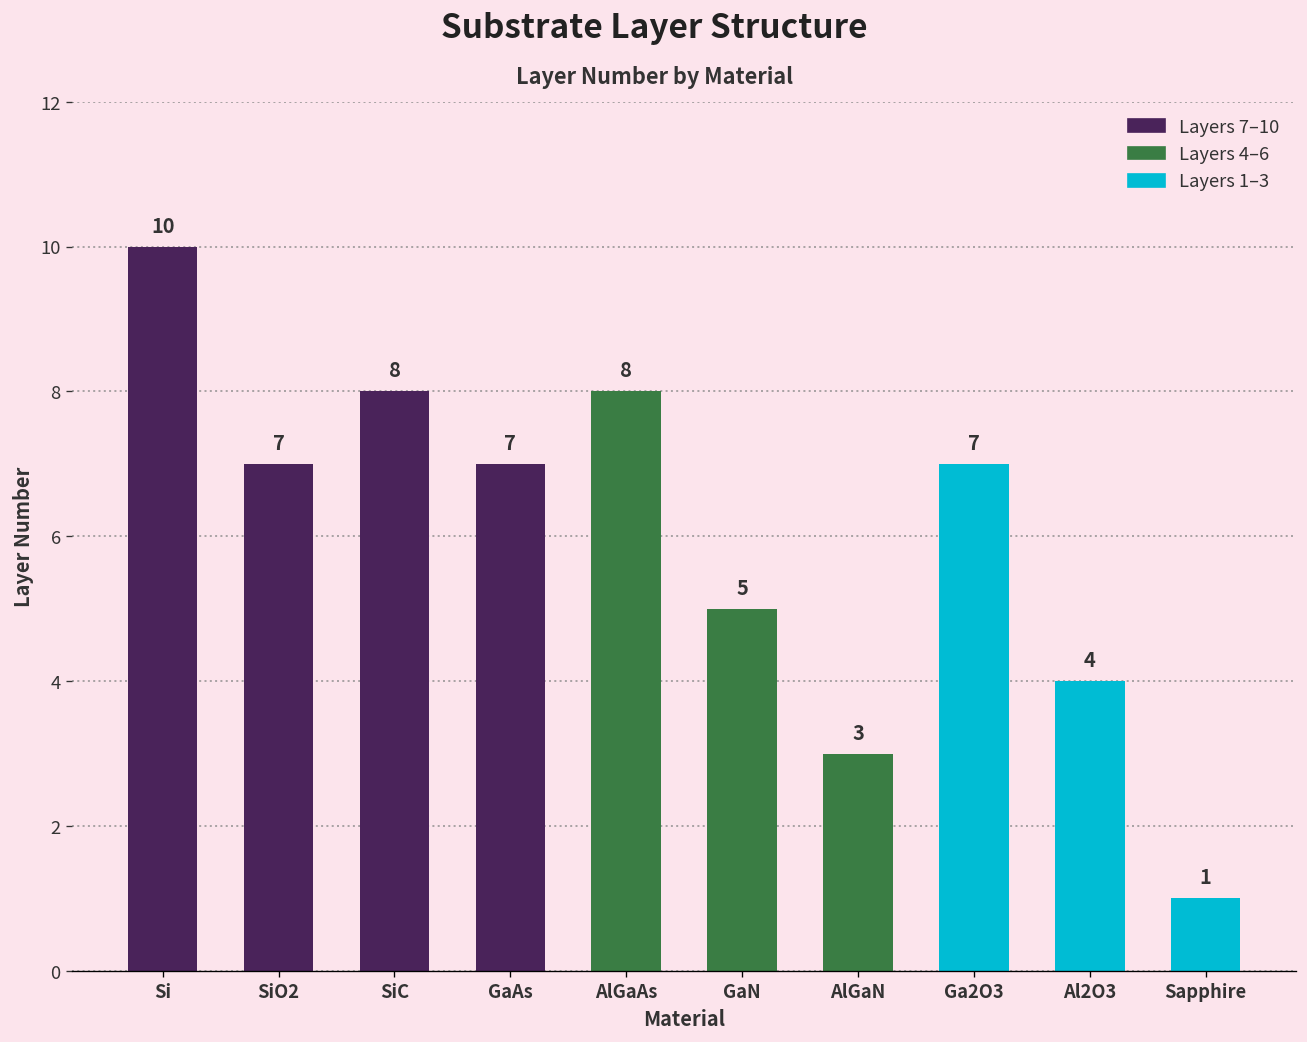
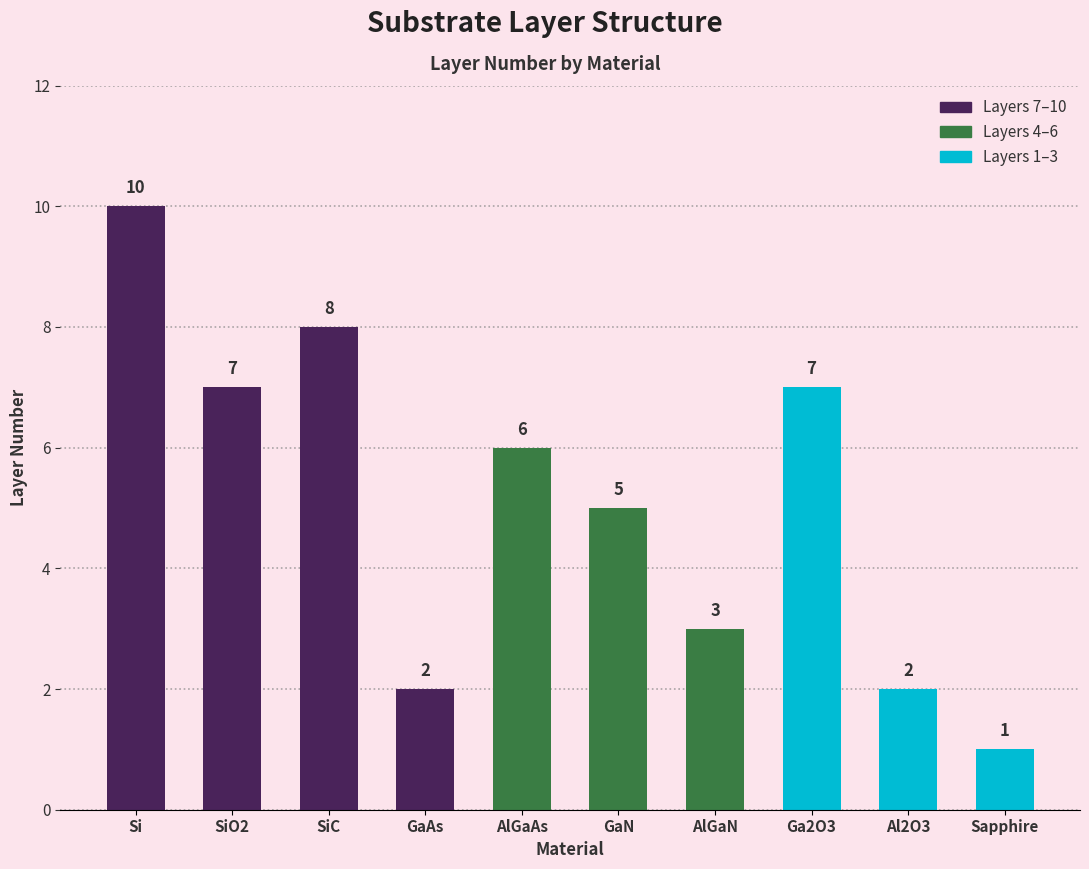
GaAs: 7 -> 2
AlGaAs: 8 -> 6
Al2O3: 4 -> 2
